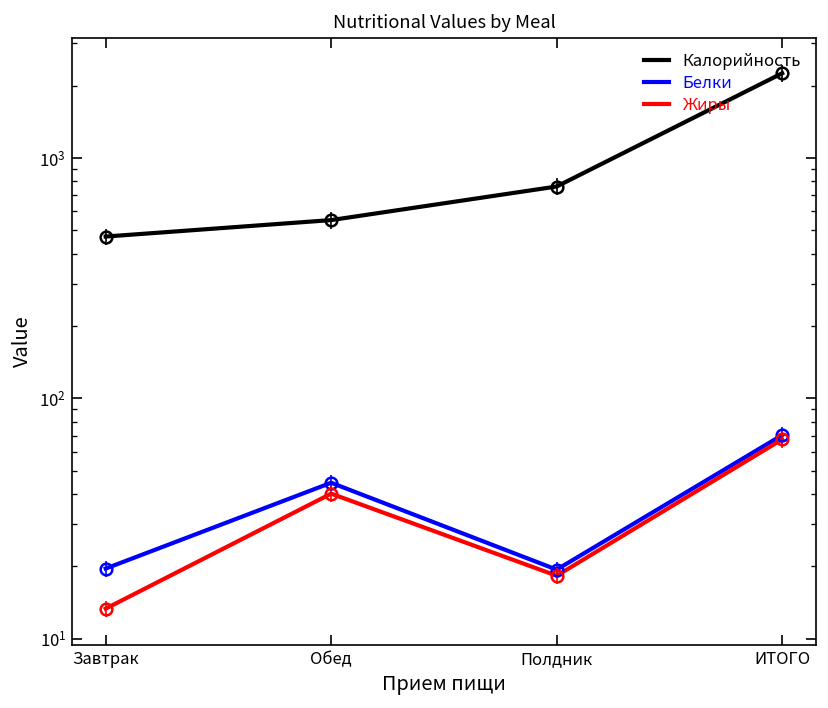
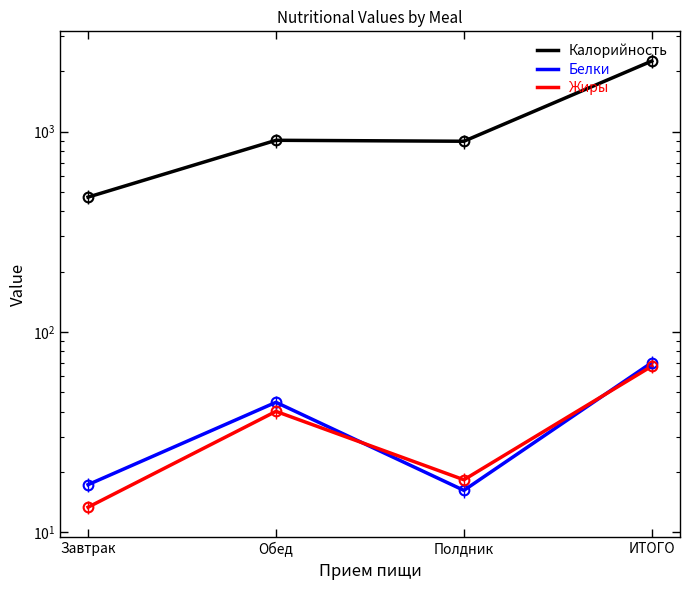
Белки, Завтрак: 20 -> 17
Калорийность, Обед: 550 -> 900
Калорийность, Полдник: 760 -> 900
Белки, Полдник: 19 -> 16
